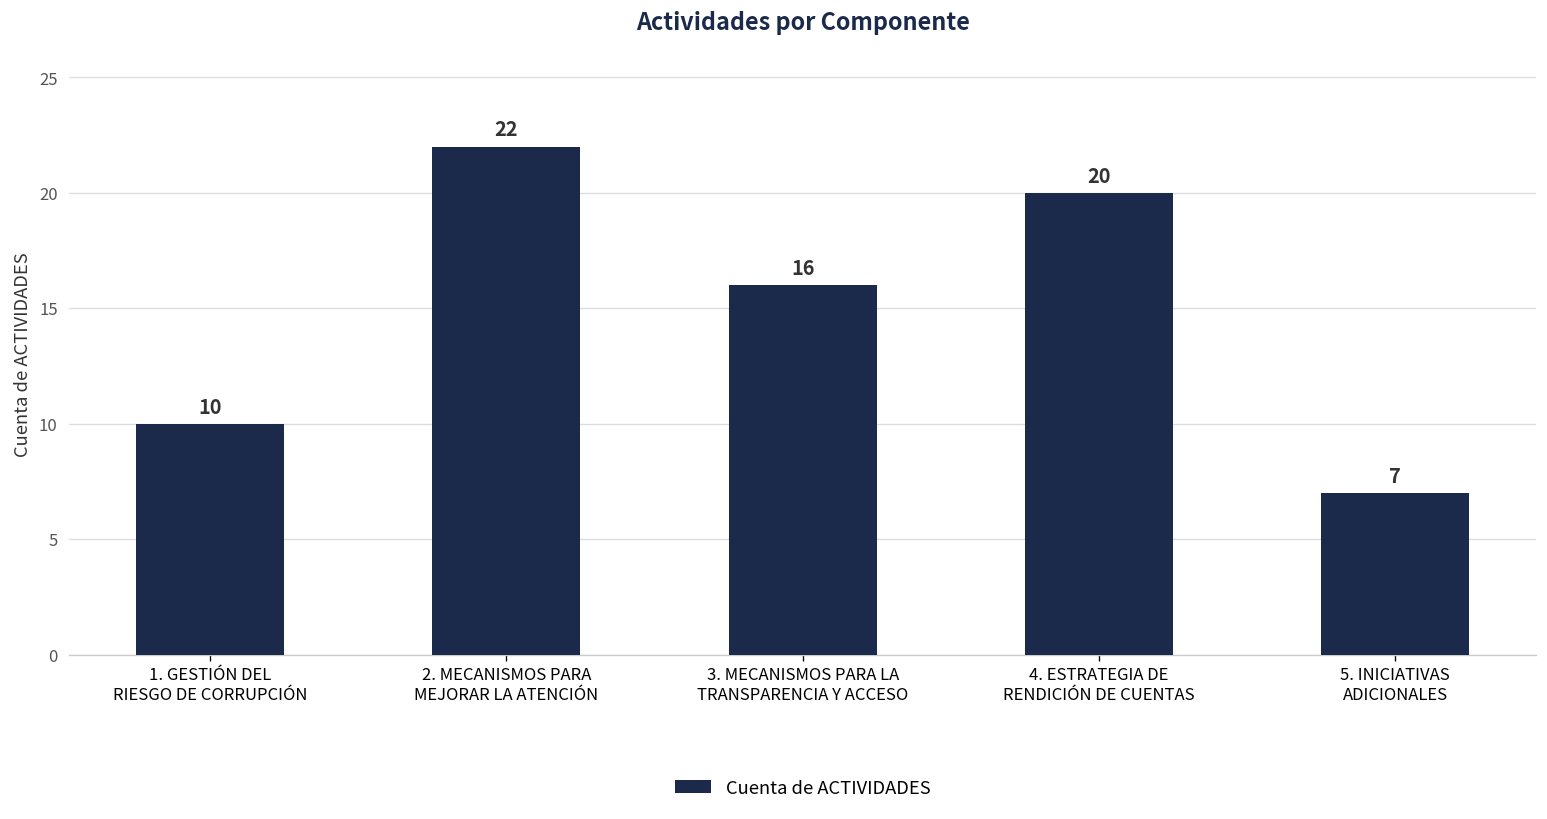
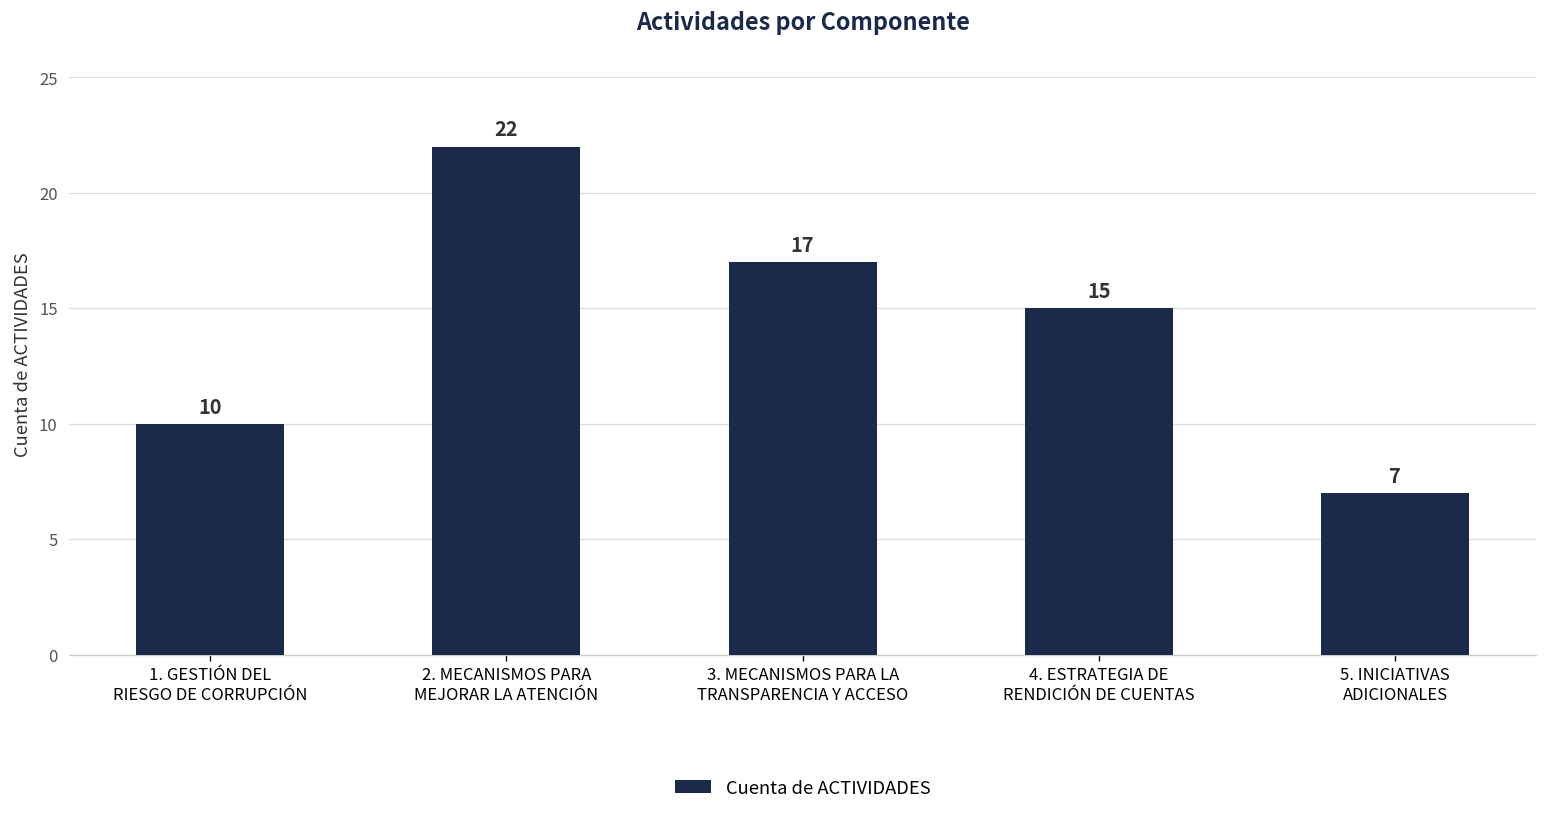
3. MECANISMOS PARA LA TRANSPARENCIA Y ACCESO: 16 -> 17
4. ESTRATEGIA DE RENDICIÓN DE CUENTAS: 20 -> 15
